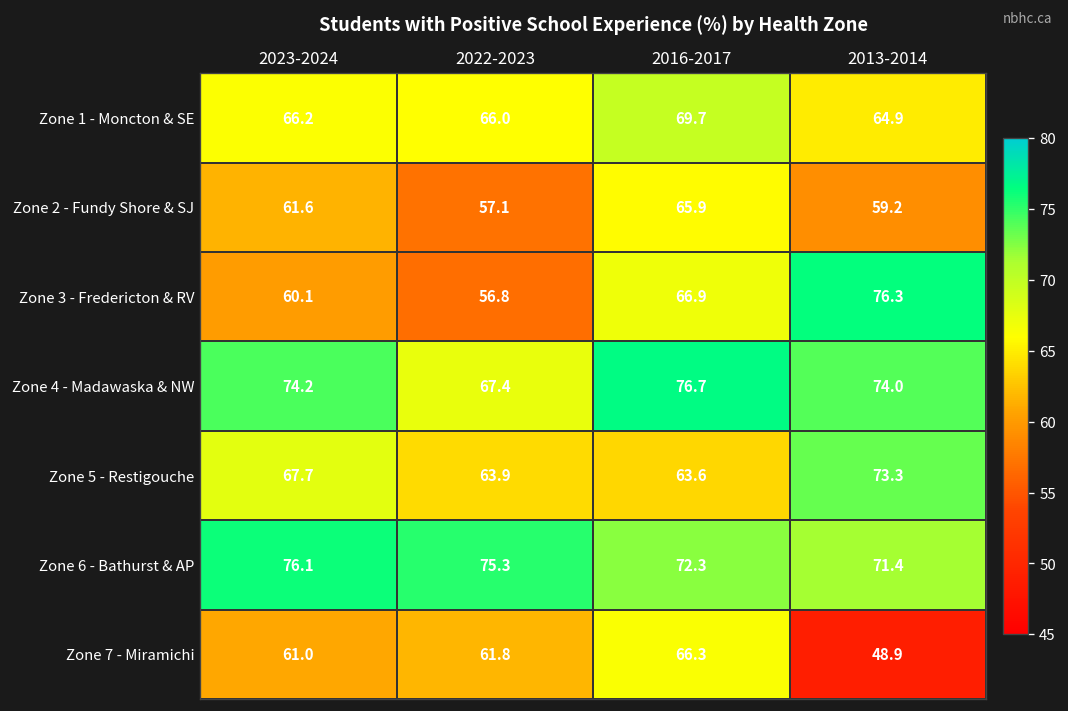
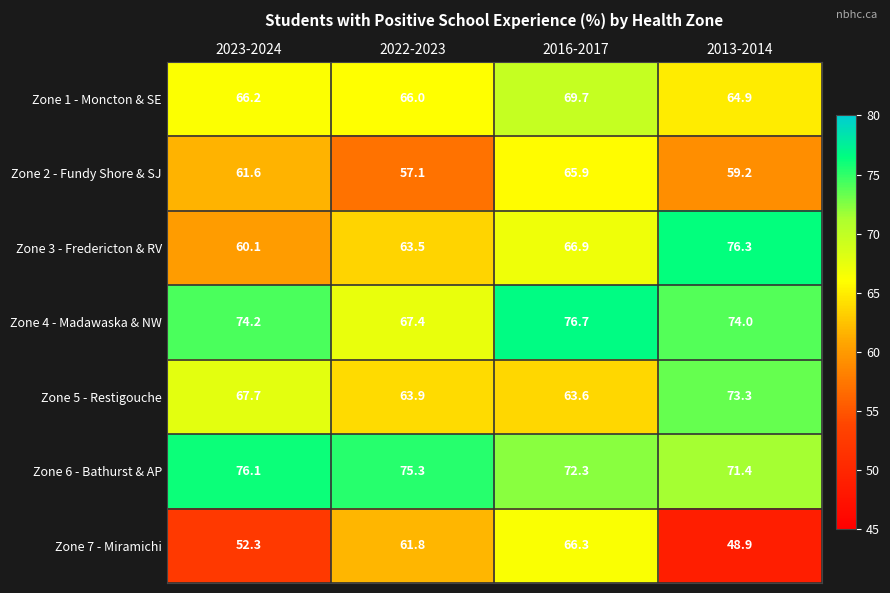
Zone 3 - Fredericton & RV, 2022-2023: 56.8 -> 63.5
Zone 7 - Miramichi, 2023-2024: 61.0 -> 52.3
